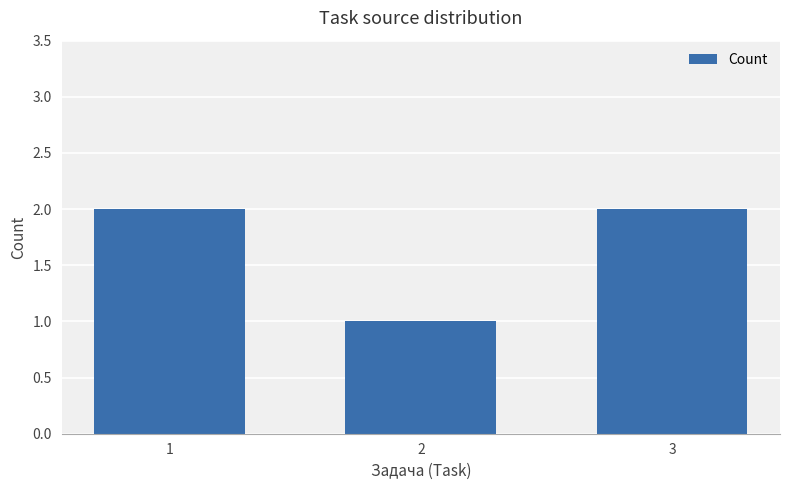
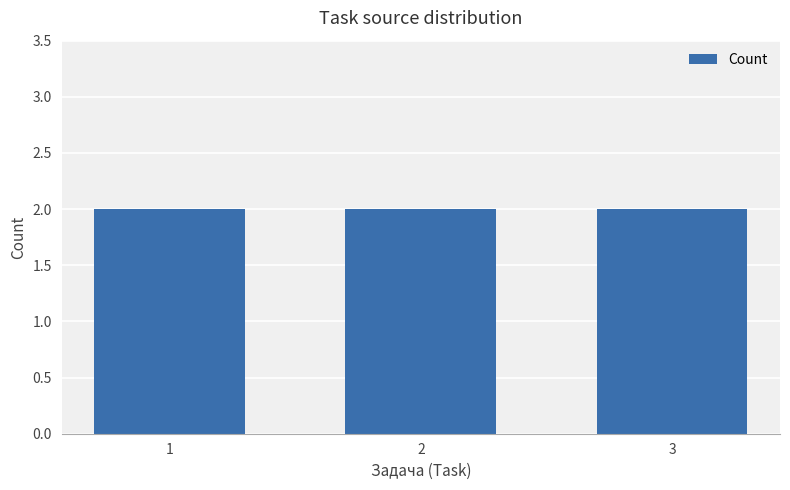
2: 1 -> 2
